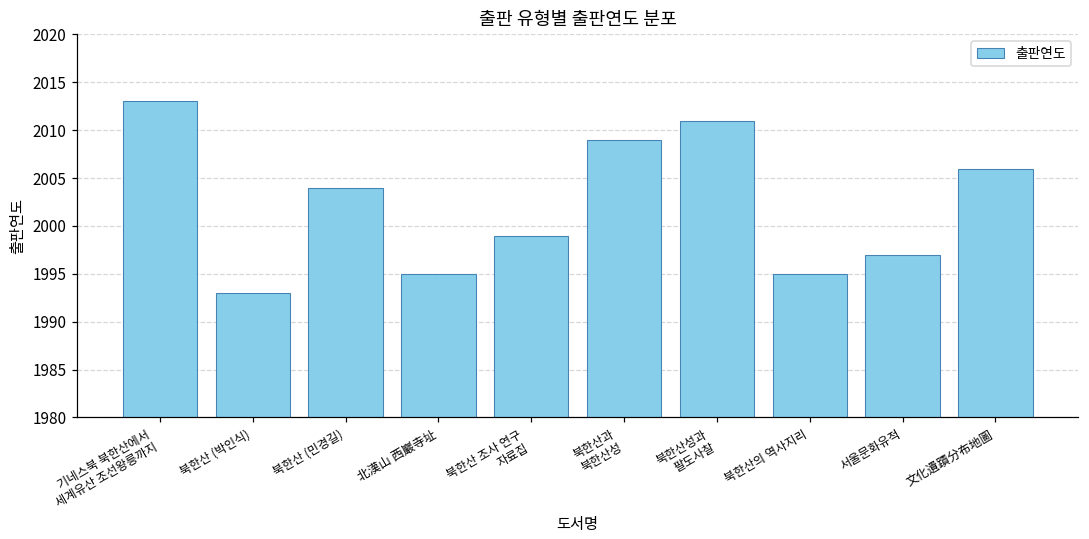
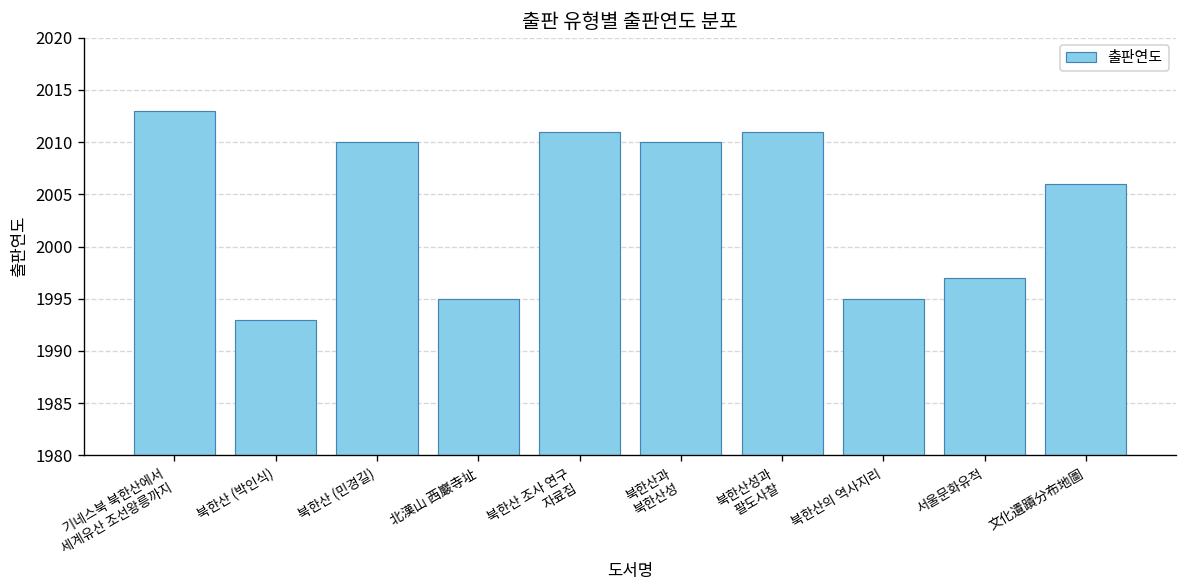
북한산 (민경길): 2004 -> 2010
북한산 조사 연구 자료집: 1999 -> 2011
북한산과 북한산성: 2009 -> 2010
